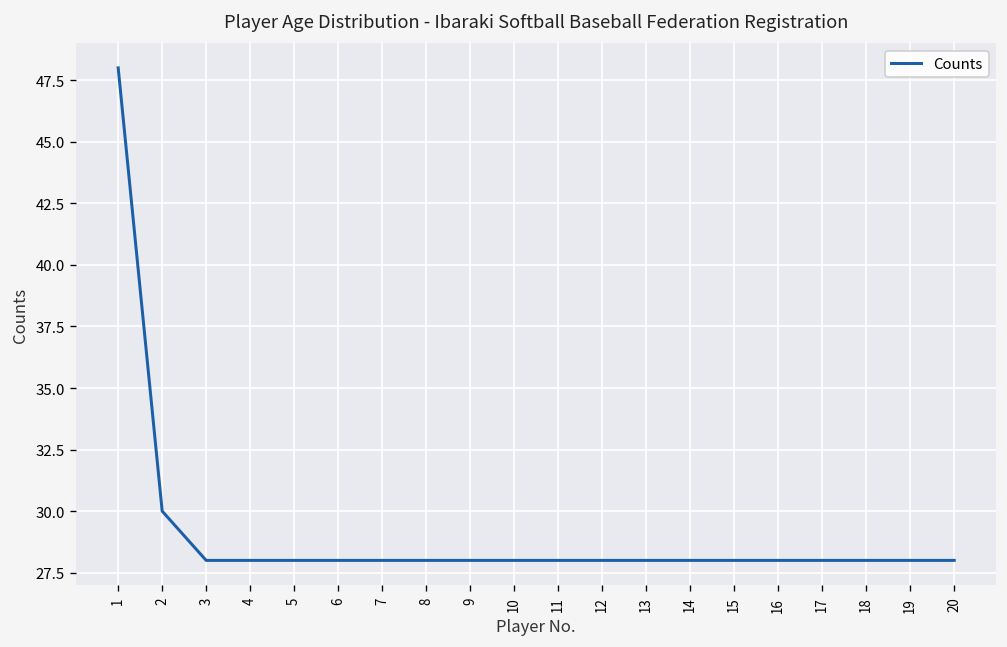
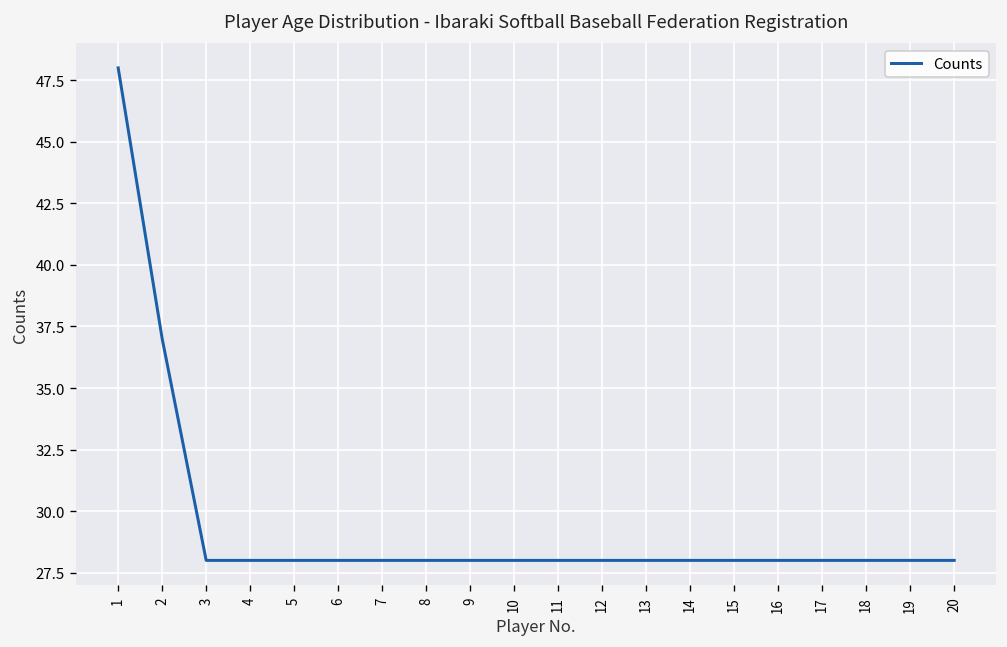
2: 30 -> 37
